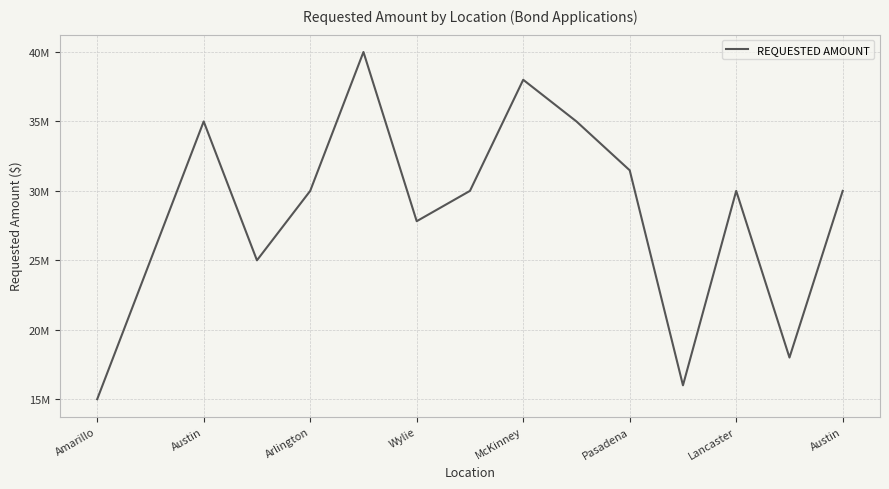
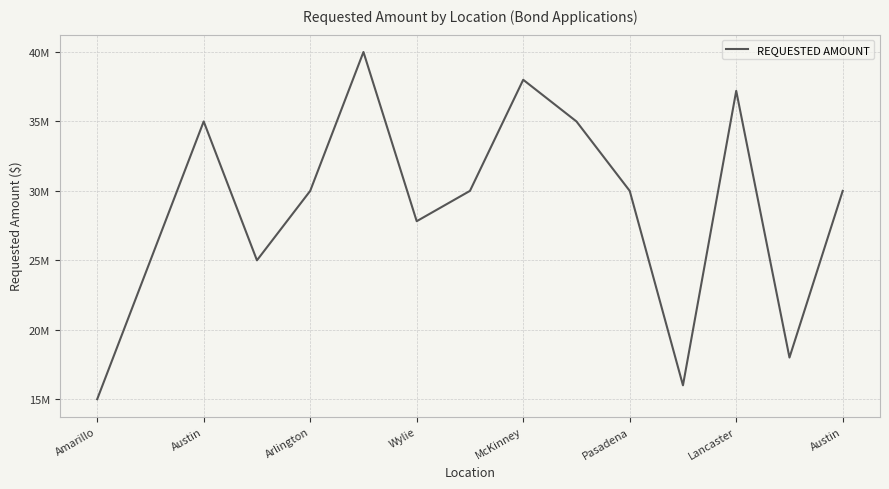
Pasadena: 31500000 -> 30000000
Lancaster: 30000000 -> 37200000
